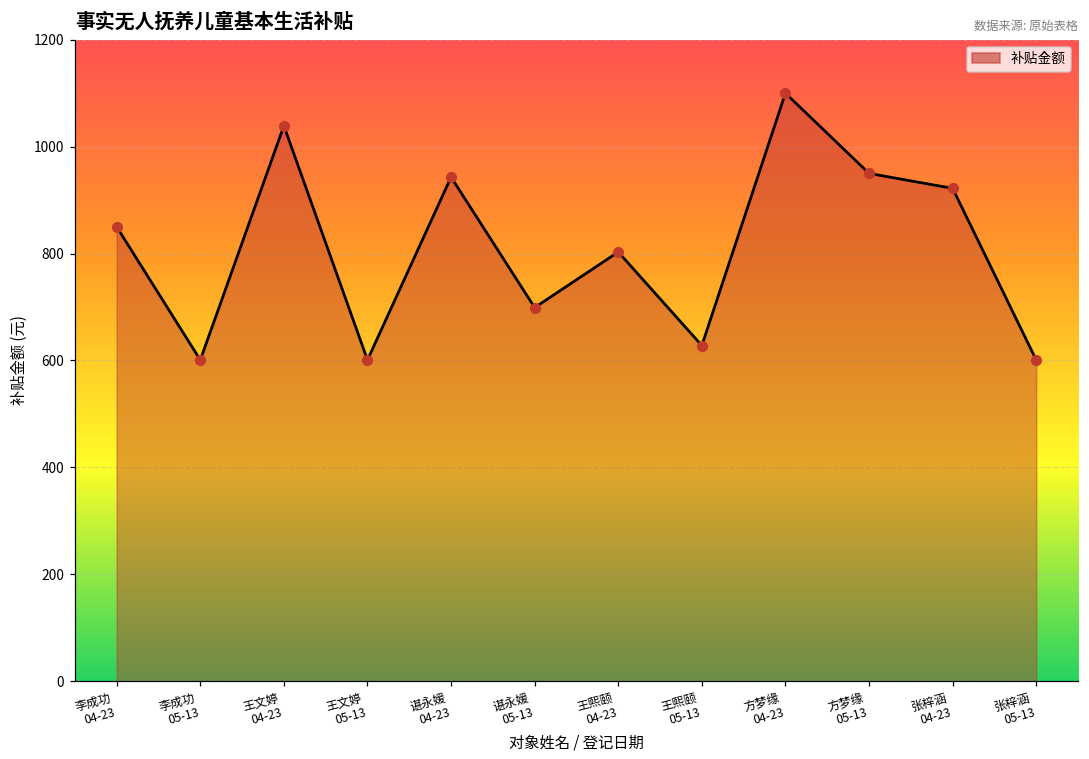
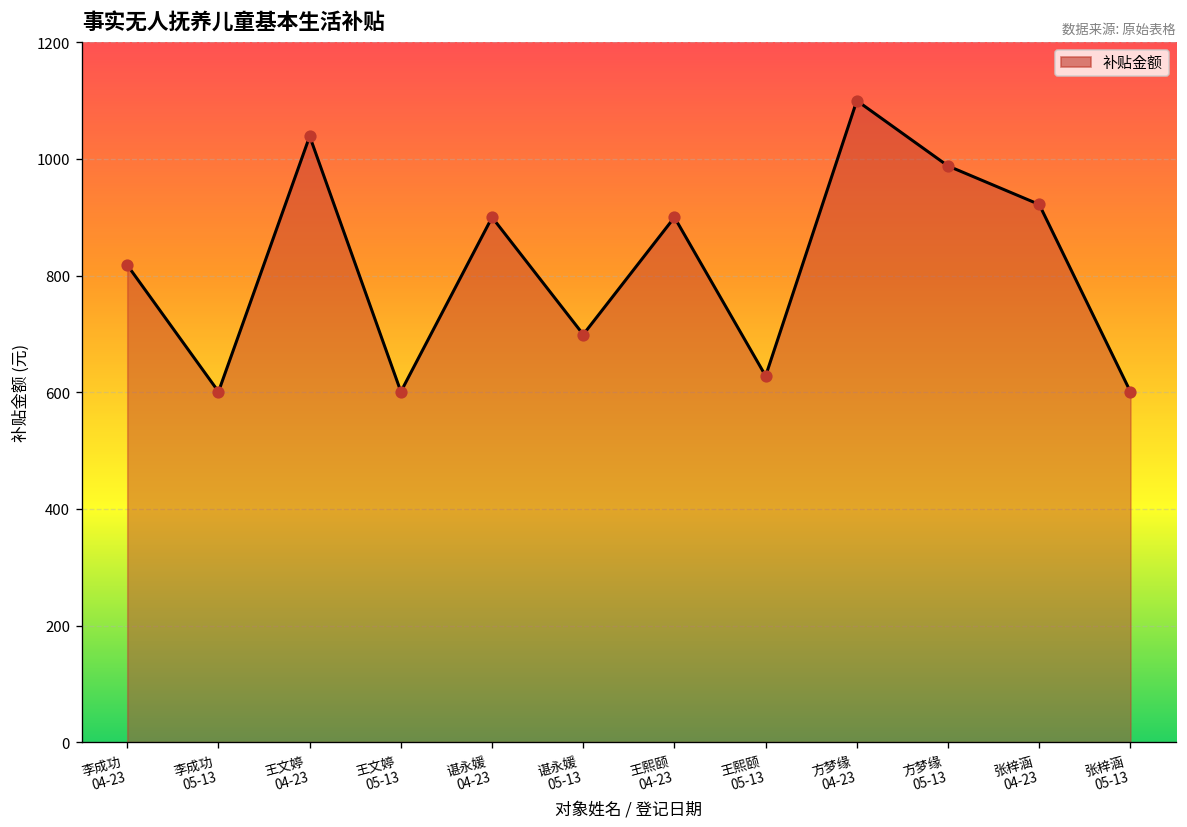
李成功 04-23: 850 -> 820
谌永媛 04-23: 940 -> 900
王熙颐 04-23: 800 -> 900
方梦缘 05-13: 950 -> 990
